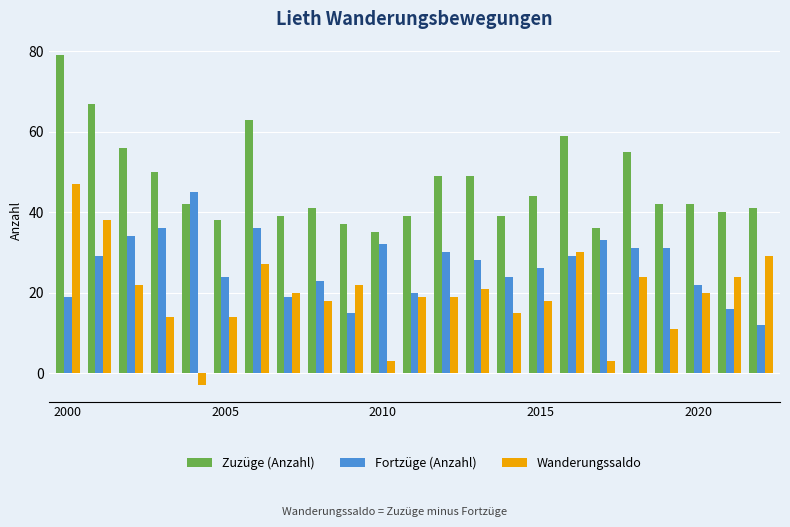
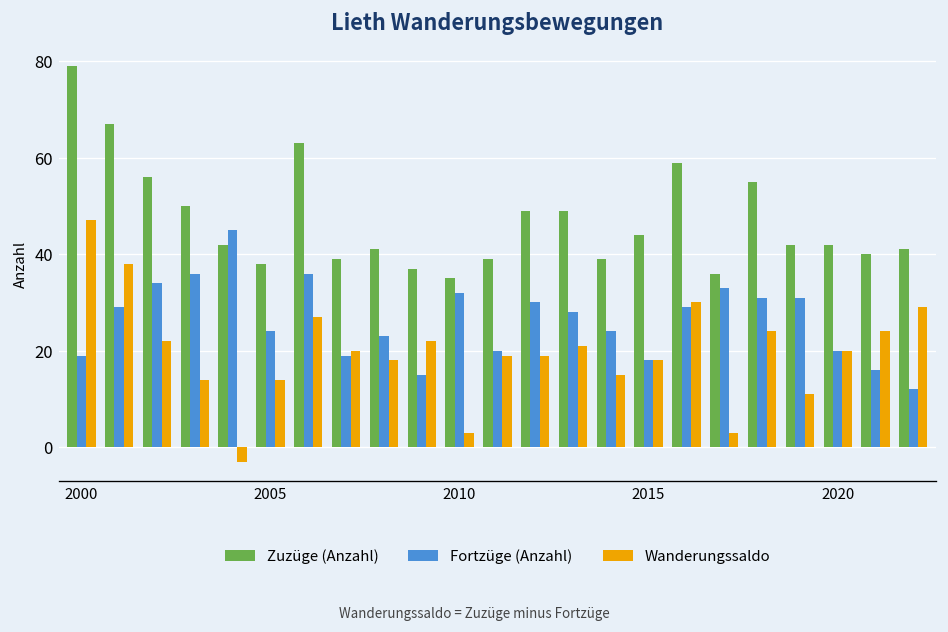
Fortzüge (Anzahl), 2015: 26 -> 18
Fortzüge (Anzahl), 2020: 22 -> 20
